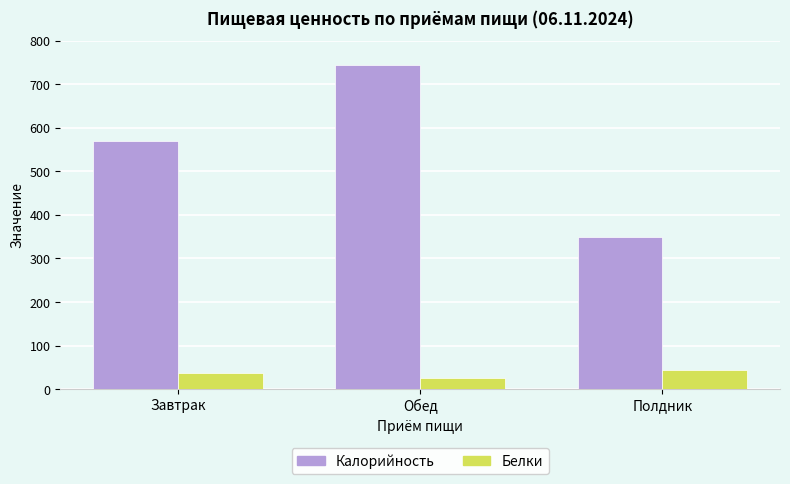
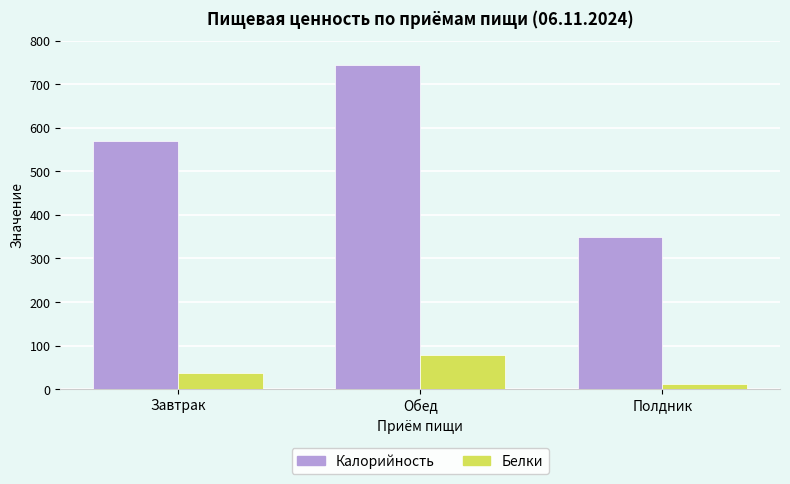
Белки, Обед: 30 -> 80
Белки, Полдник: 40 -> 10
